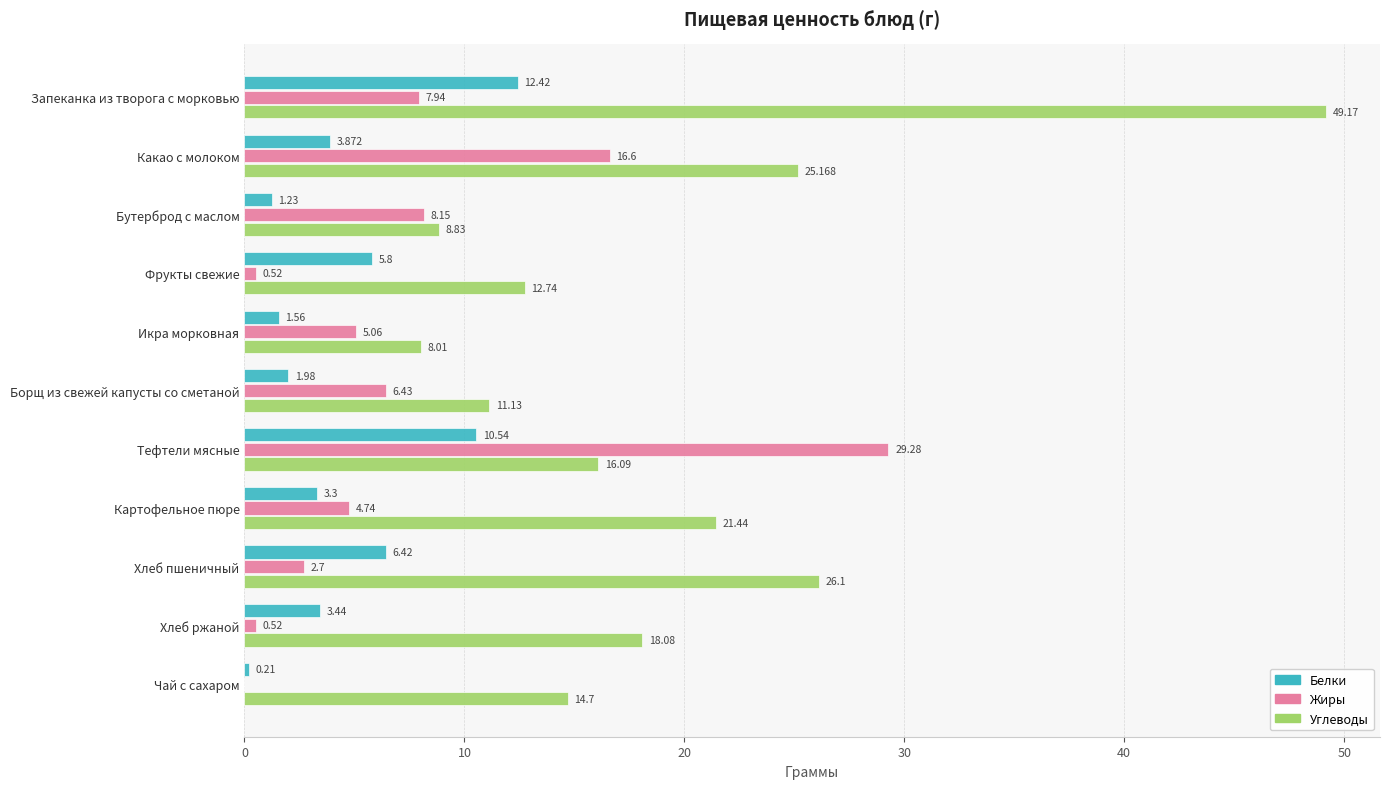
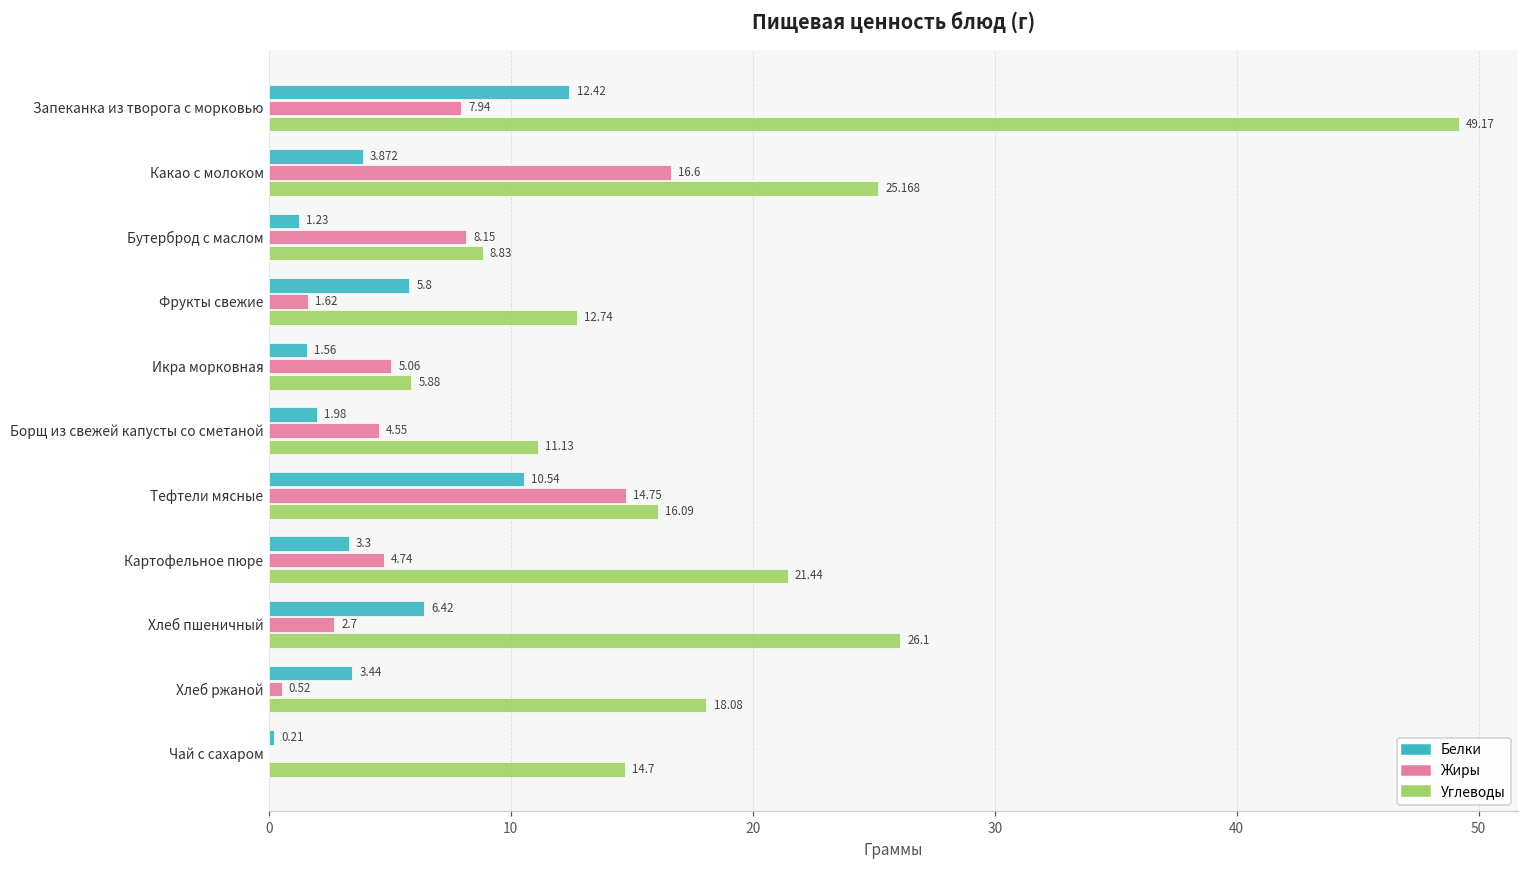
Жиры, Фрукты свежие: 0.52 -> 1.62
Углеводы, Икра морковная: 8.01 -> 5.88
Жиры, Борщ из свежей капусты со сметаной: 6.43 -> 4.55
Жиры, Тефтели мясные: 29.28 -> 14.75
